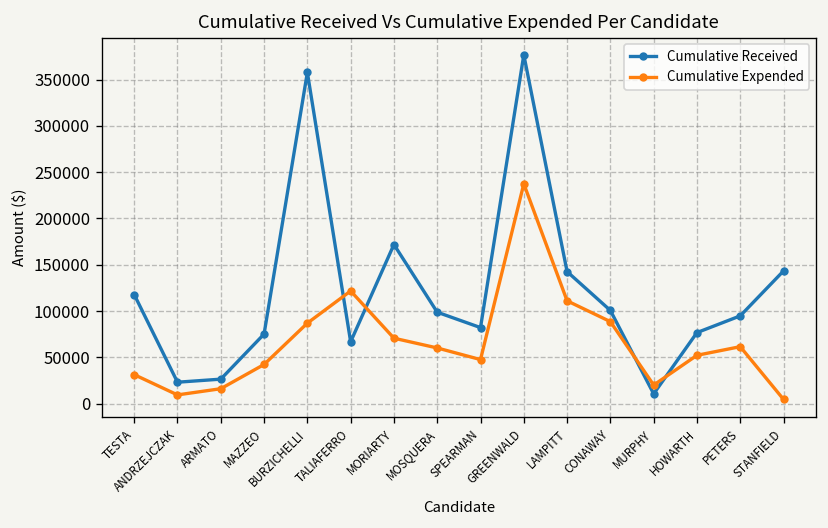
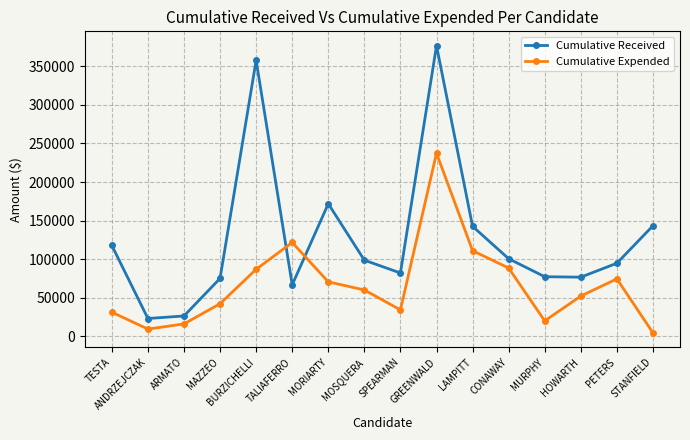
Cumulative Expended, SPEARMAN: 50000 -> 30000
Cumulative Received, MURPHY: 10000 -> 80000
Cumulative Expended, PETERS: 60000 -> 70000
